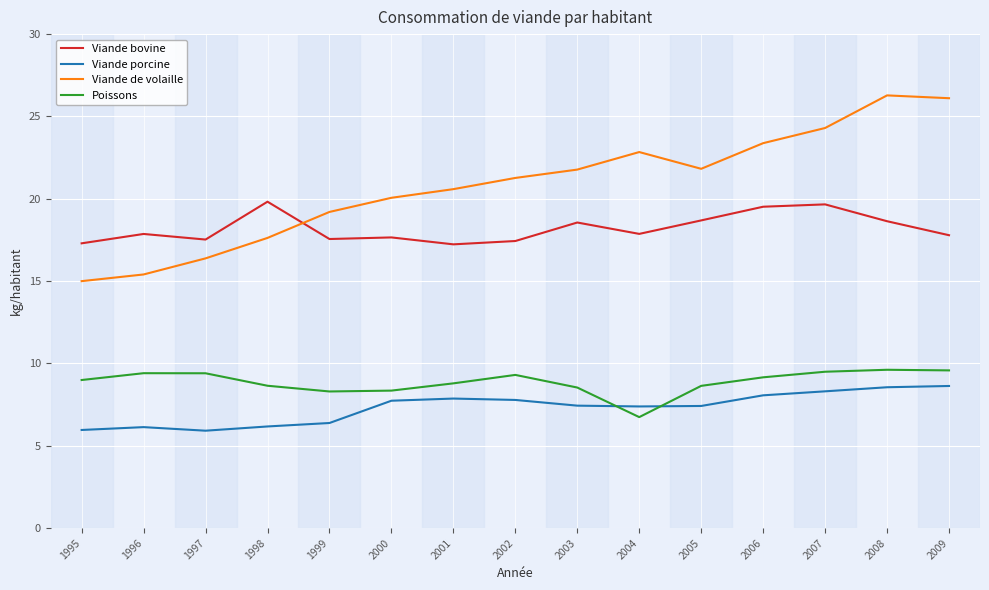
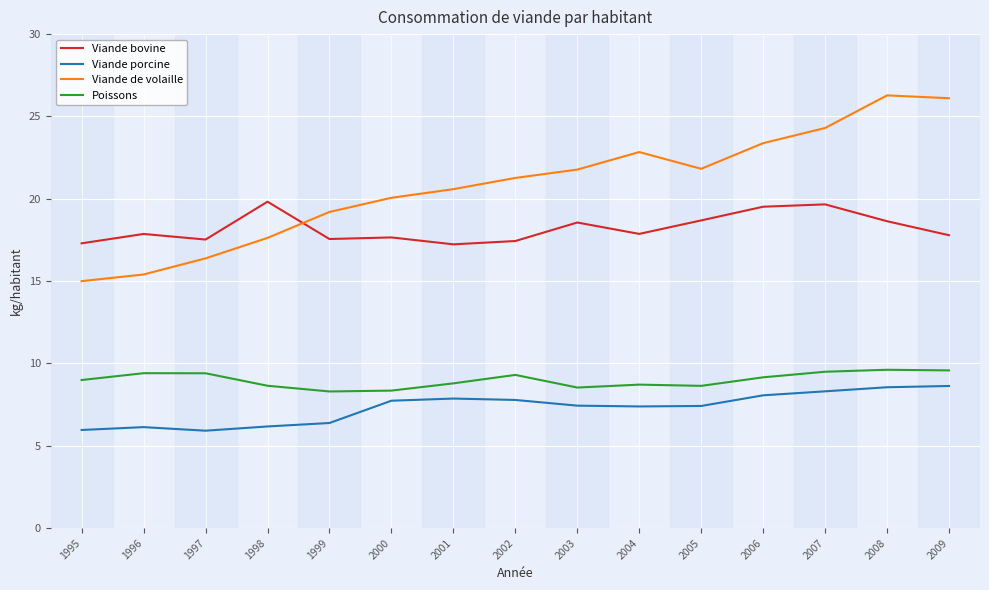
Poissons, 2004: 6.7 -> 8.7
